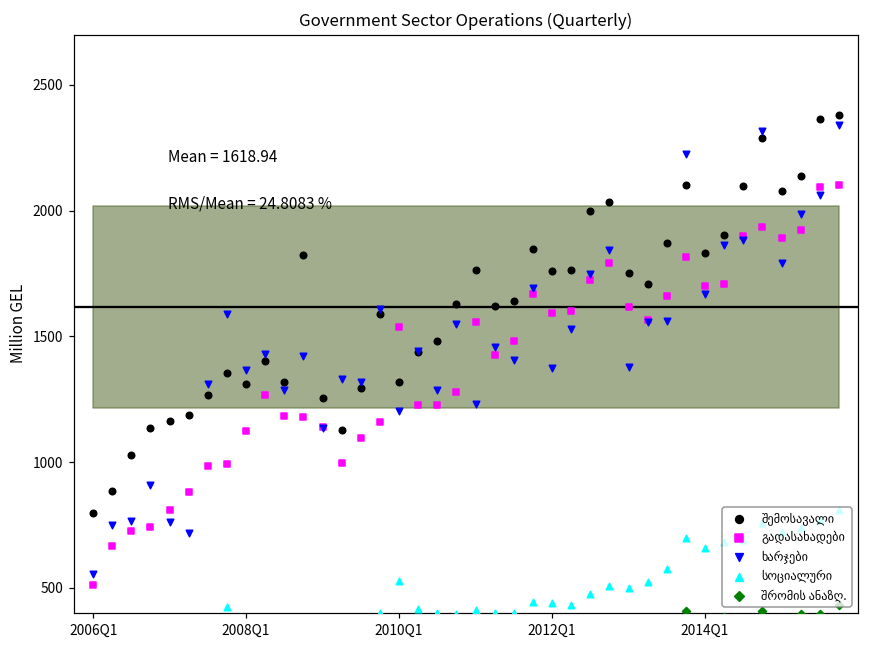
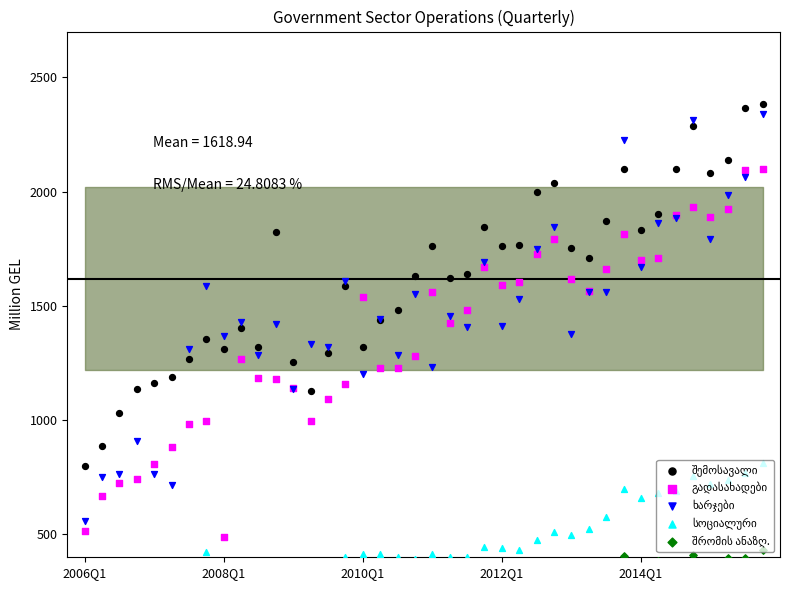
გადასახადები, 2008Q1: 1120 -> 490
სოციალური, 2010Q1: 530 -> 410
ხარჯები, 2012Q1: 1370 -> 1410
